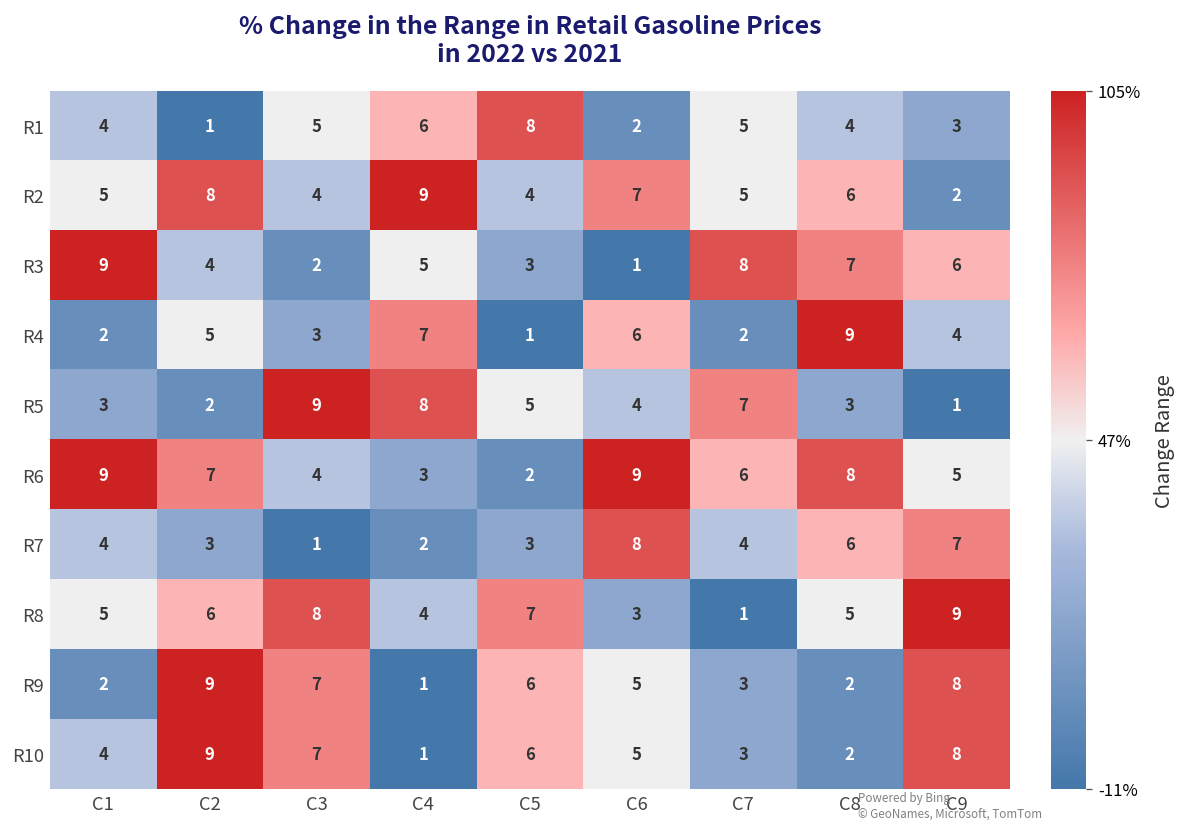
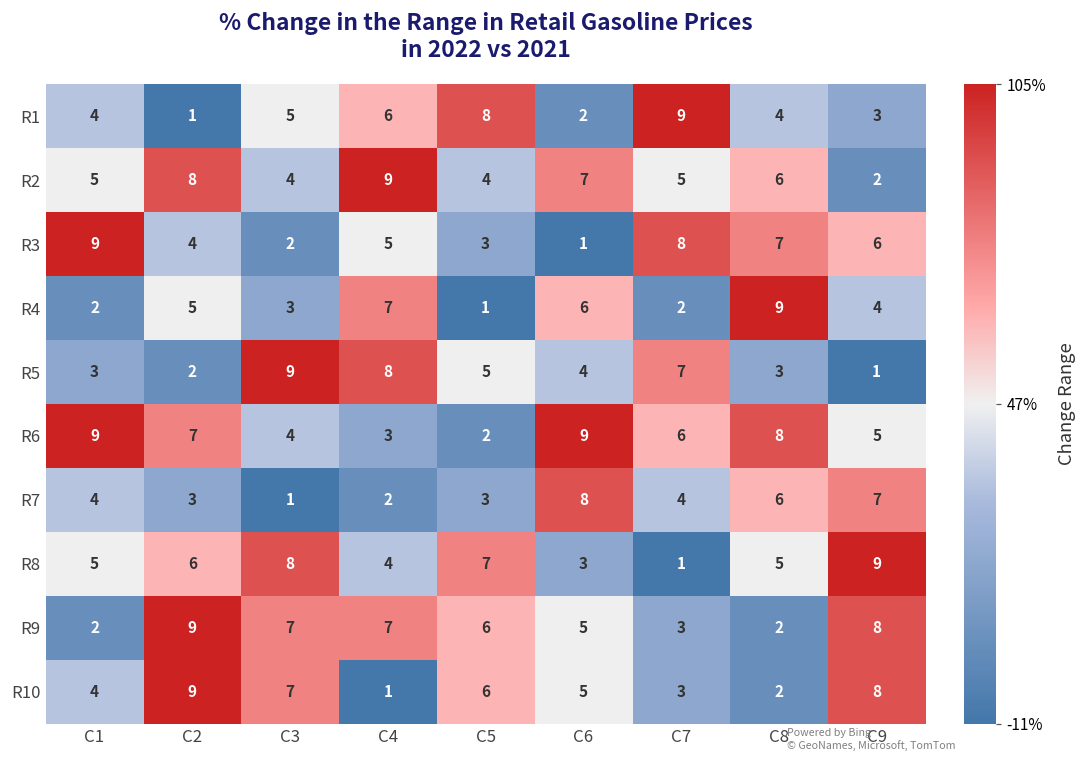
R1, C7: 5 -> 9
R9, C4: 1 -> 7
